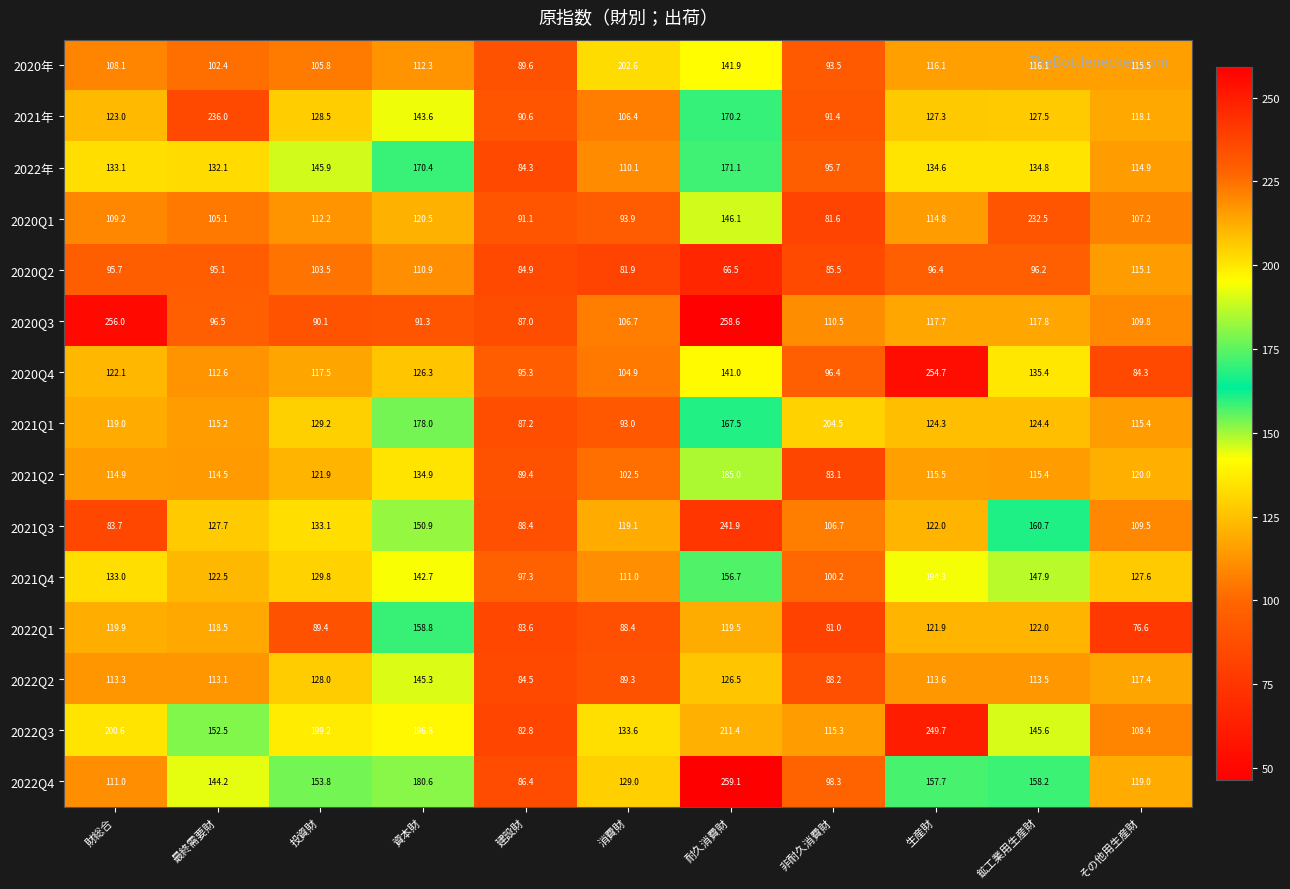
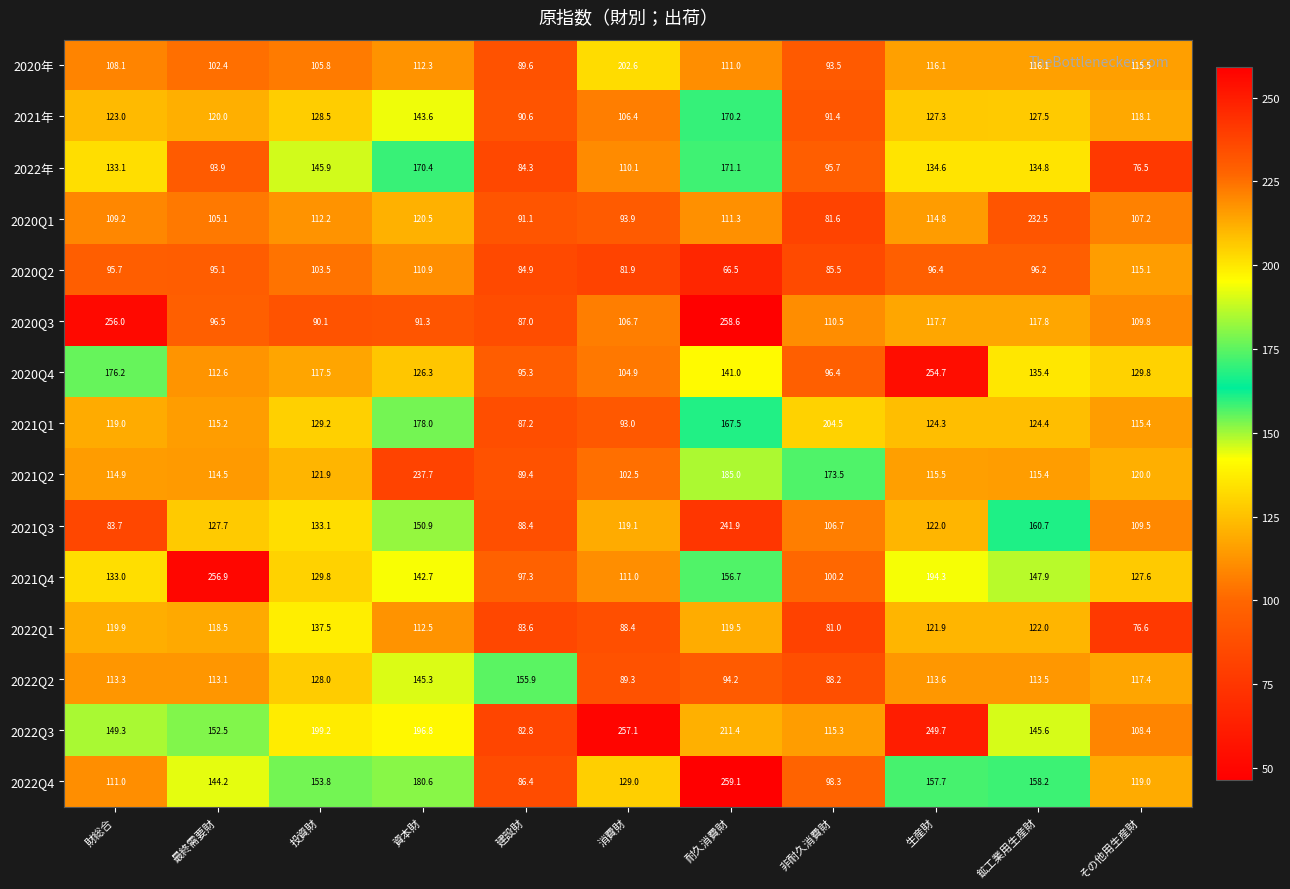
2020年, 耐久消費財: 141.9 -> 111.0
2021年, 最終需要財: 236.0 -> 120.0
2022年, 最終需要財: 132.1 -> 93.9
2022年, その他用生産財: 114.9 -> 76.5
2020Q1, 耐久消費財: 146.1 -> 111.3
2020Q4, 財総合: 122.1 -> 176.2
2020Q4, その他用生産財: 84.3 -> 129.8
2021Q2, 資本財: 134.9 -> 237.7
2021Q2, 非耐久消費財: 83.1 -> 173.5
2021Q4, 最終需要財: 122.5 -> 256.9
2022Q1, 投資財: 89.4 -> 137.5
2022Q1, 資本財: 158.8 -> 112.5
2022Q2, 建設財: 84.5 -> 155.9
2022Q2, 耐久消費財: 126.5 -> 94.2
2022Q3, 財総合: 200.6 -> 149.3
2022Q3, 消費財: 133.6 -> 257.1
